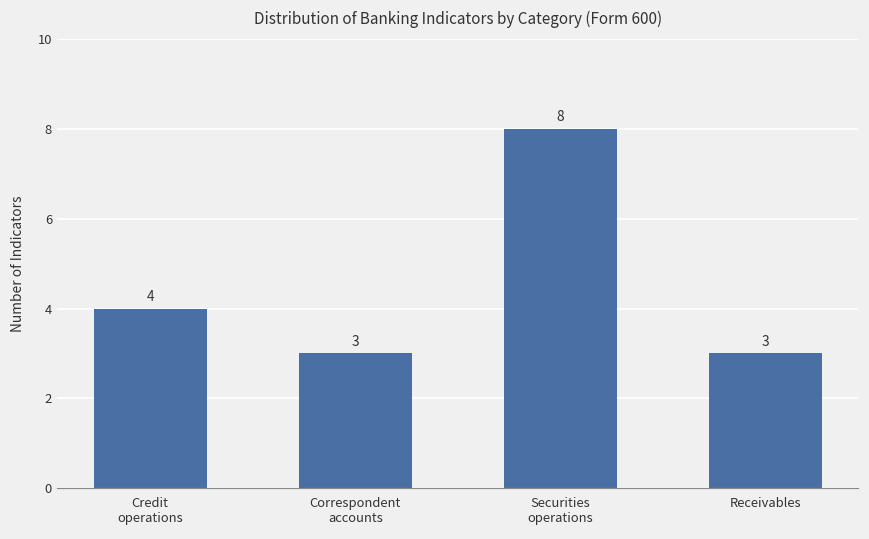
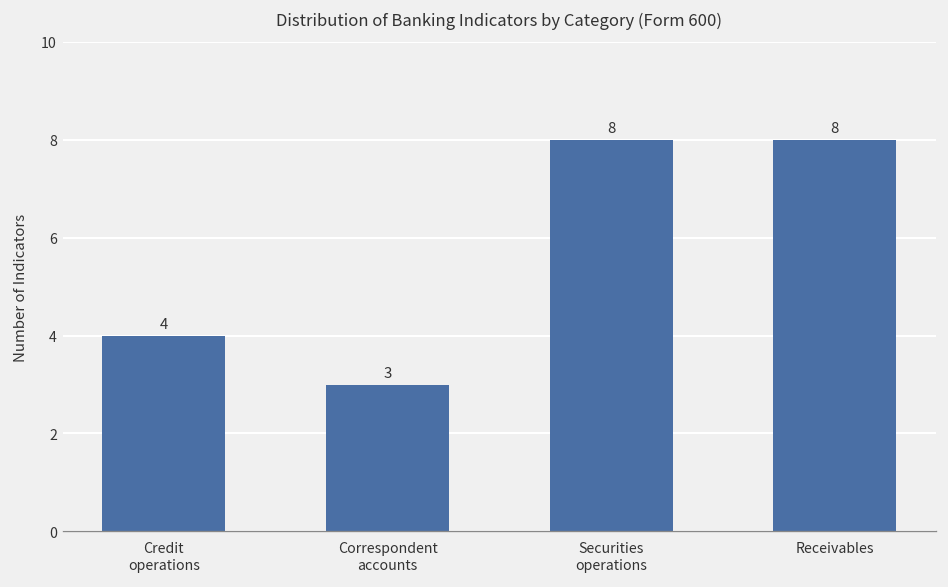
Receivables: 3 -> 8
